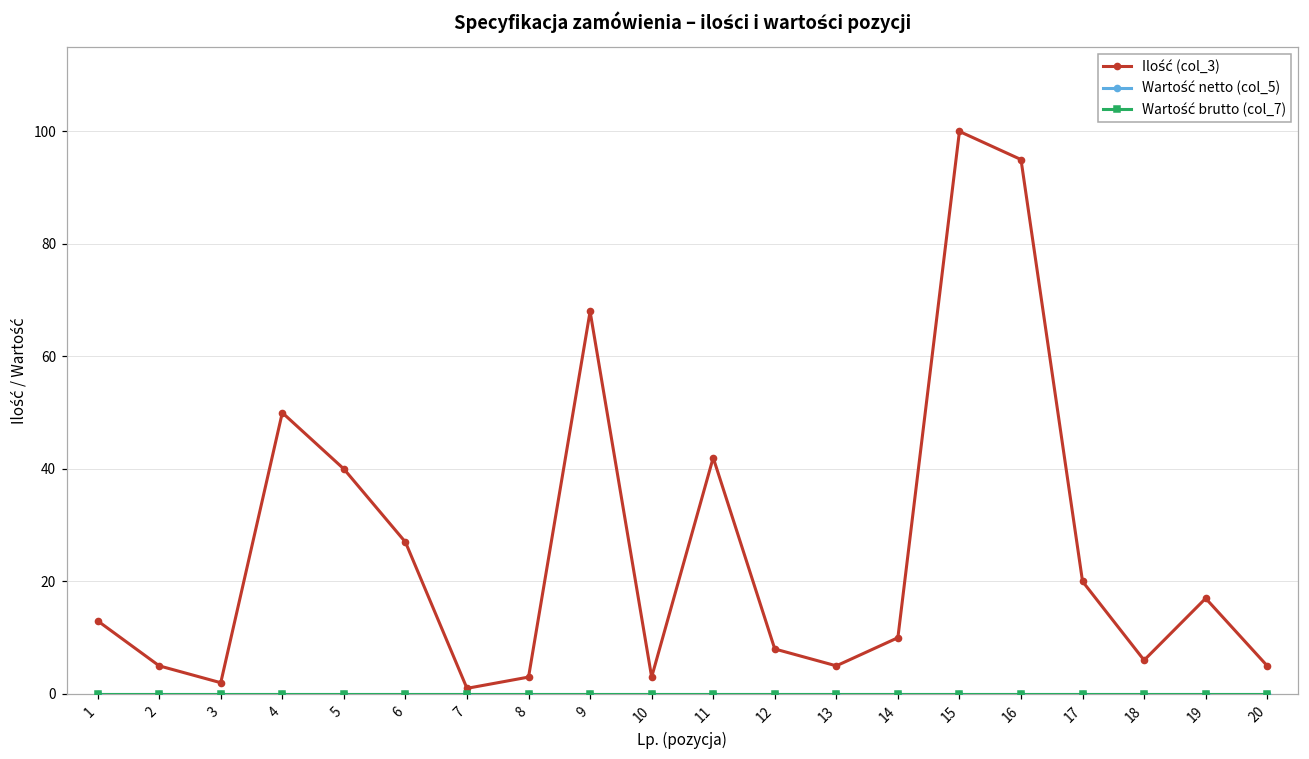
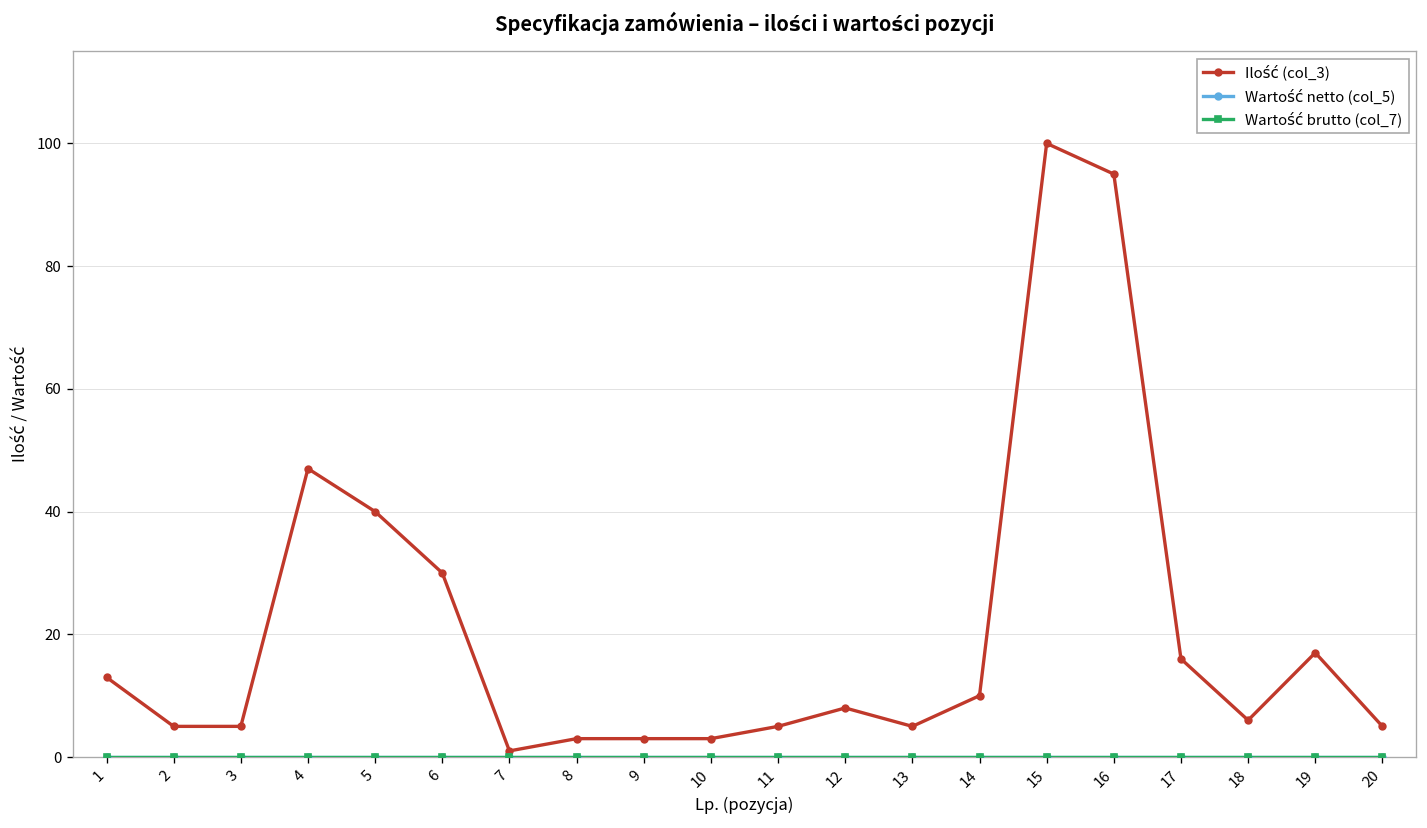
Ilość (col_3), 3: 2 -> 5
Ilość (col_3), 4: 50 -> 47
Ilość (col_3), 6: 27 -> 30
Ilość (col_3), 9: 68 -> 3
Ilość (col_3), 11: 42 -> 5
Ilość (col_3), 17: 20 -> 16
